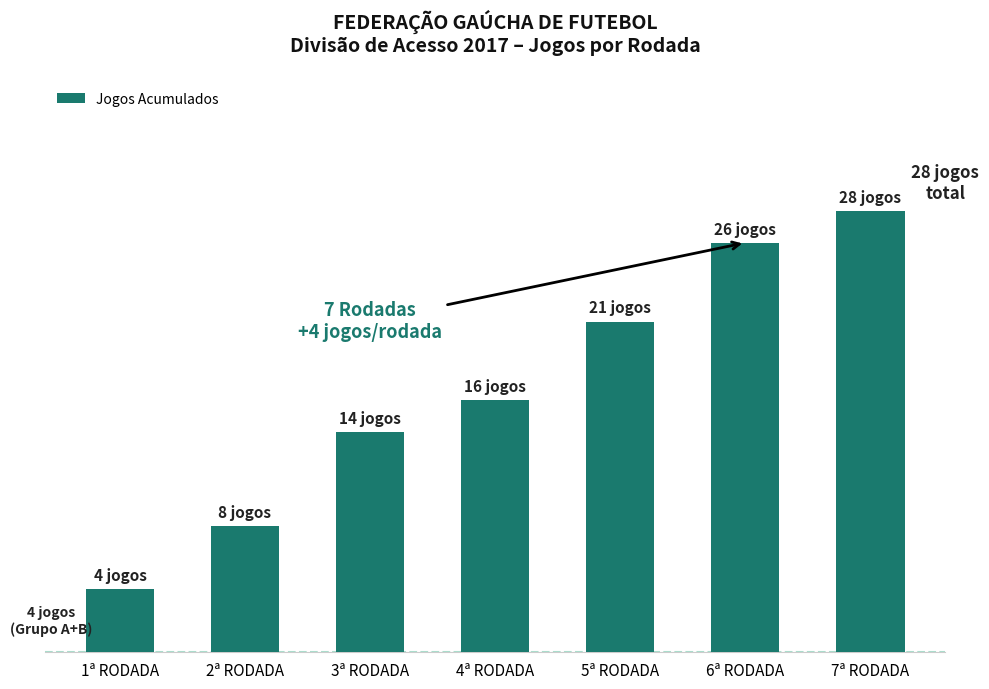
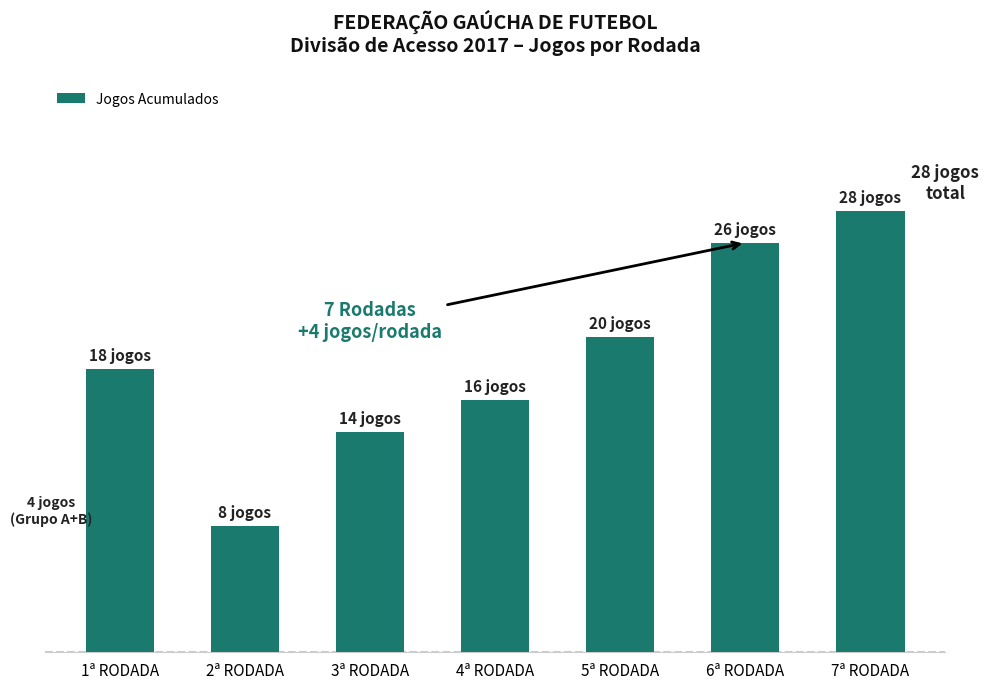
1ª RODADA: 4 -> 18
5ª RODADA: 21 -> 20
